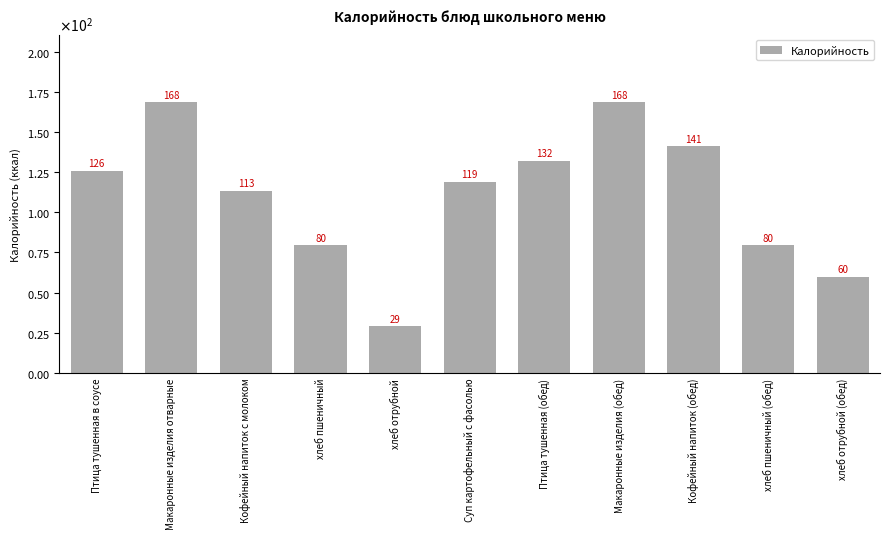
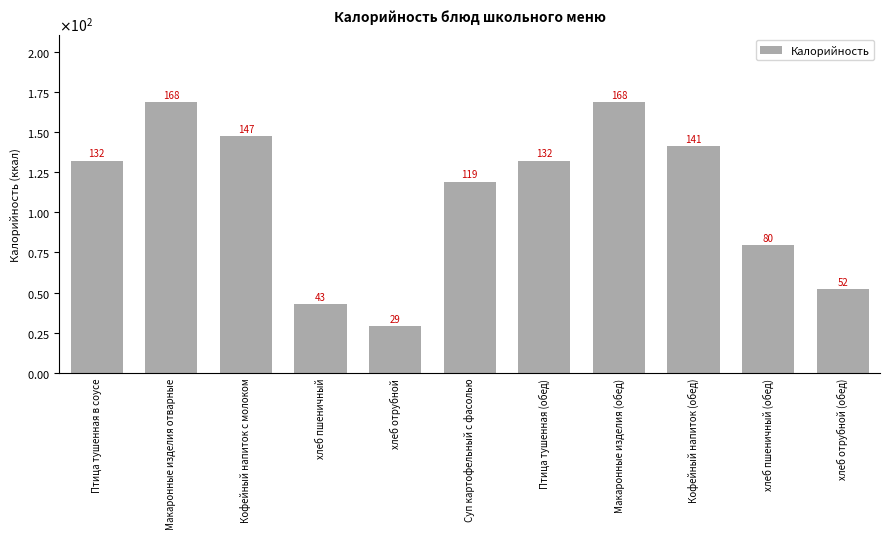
Птица тушенная в соусе: 126 -> 132
Кофейный напиток с молоком: 113 -> 147
хлеб пшеничный: 80 -> 43
хлеб отрубной (обед): 60 -> 52
